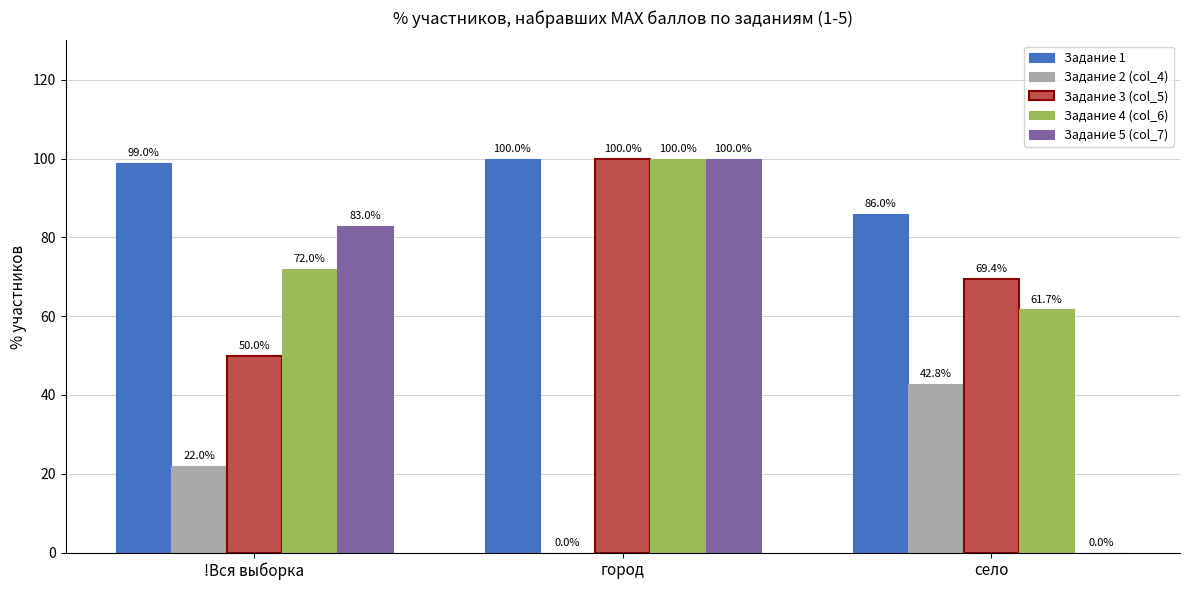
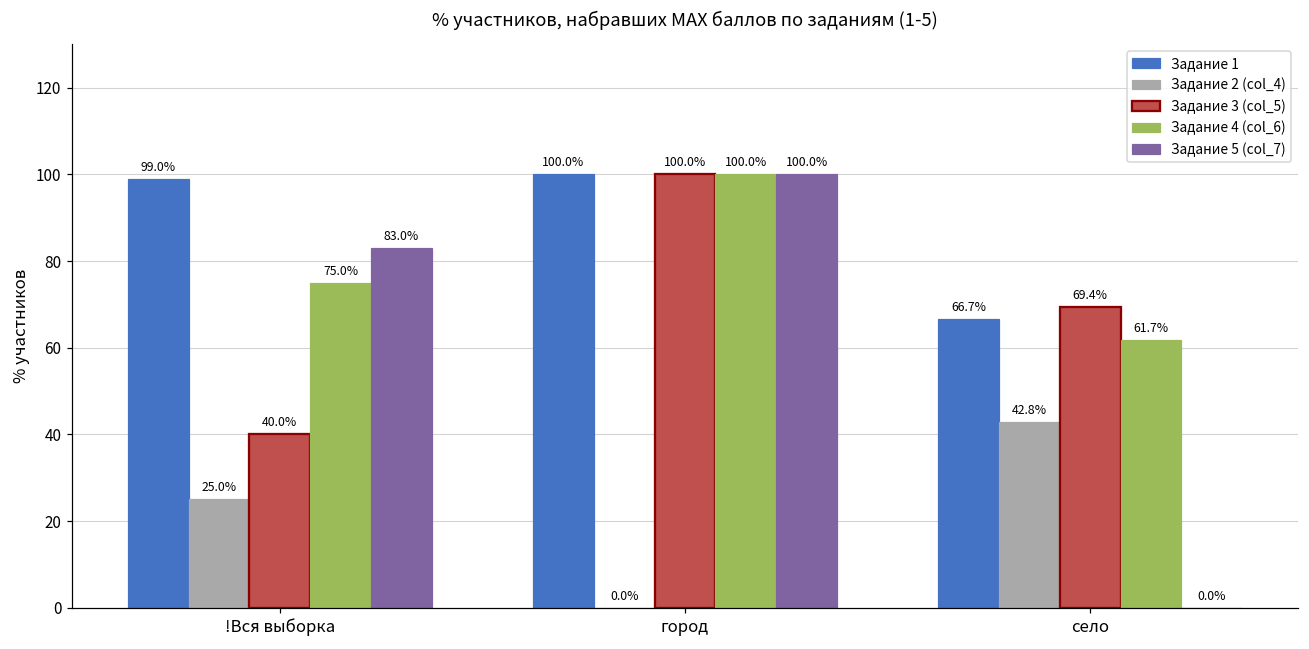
Задание 2 (col_4), !Вся выборка: 22.0% -> 25.0%
Задание 3 (col_5), !Вся выборка: 50.0% -> 40.0%
Задание 4 (col_6), !Вся выборка: 72.0% -> 75.0%
Задание 1, село: 86.0% -> 66.7%
